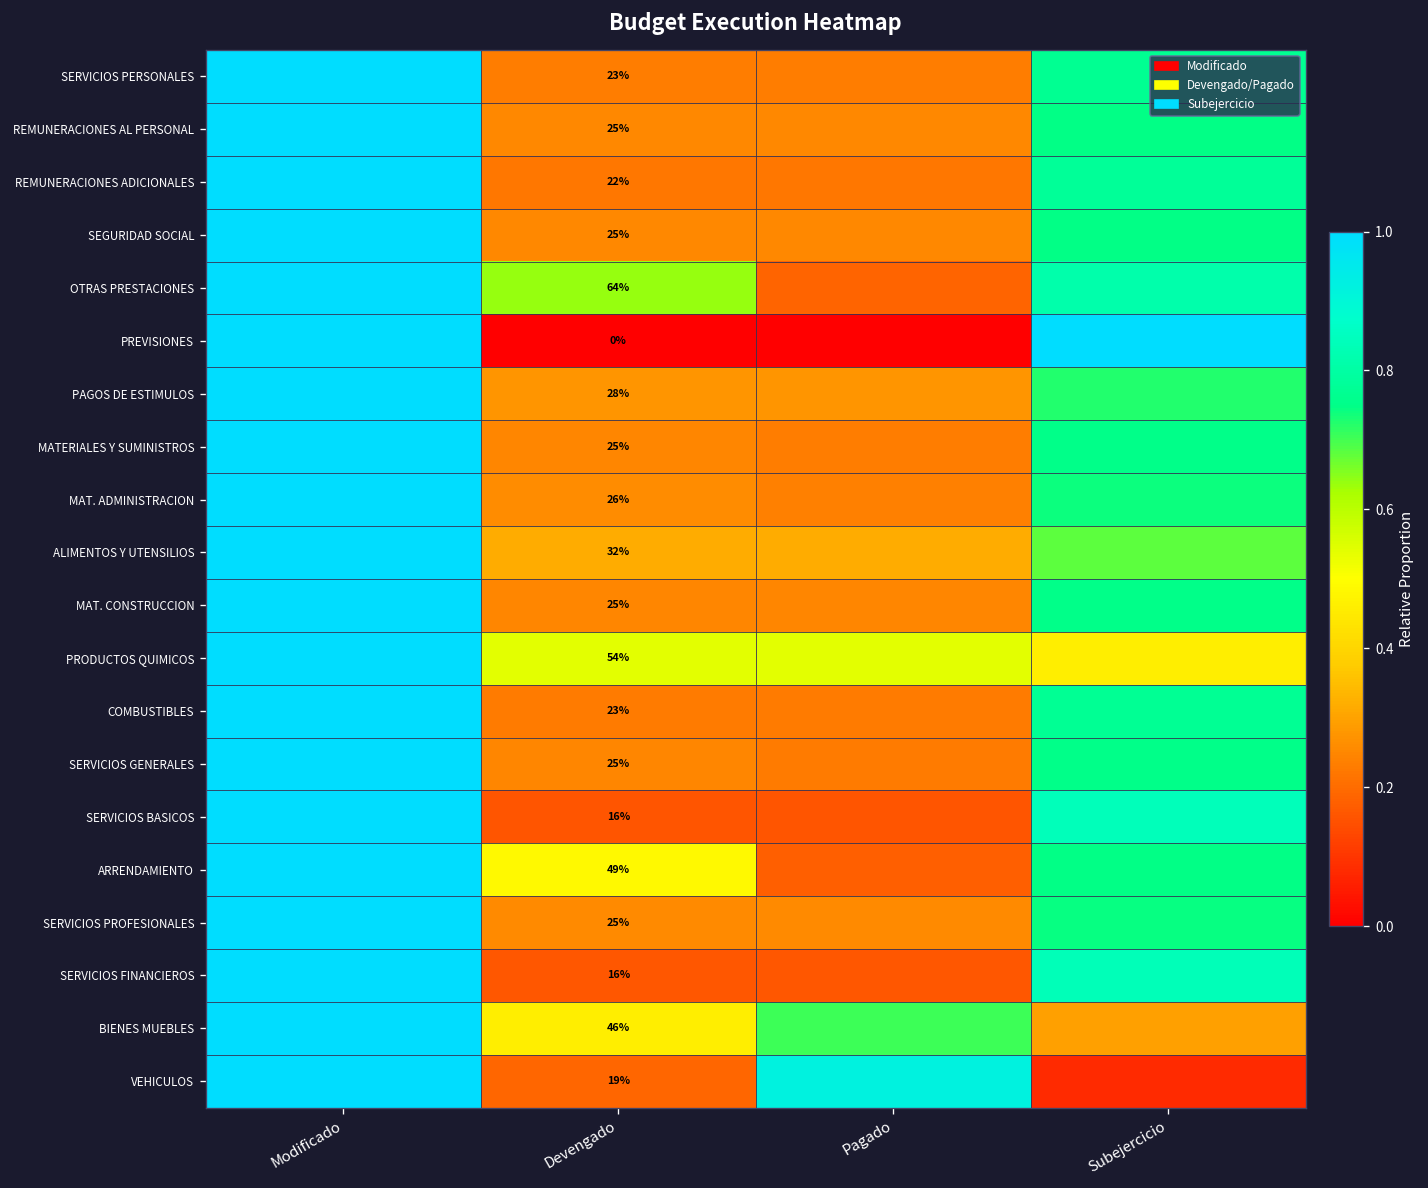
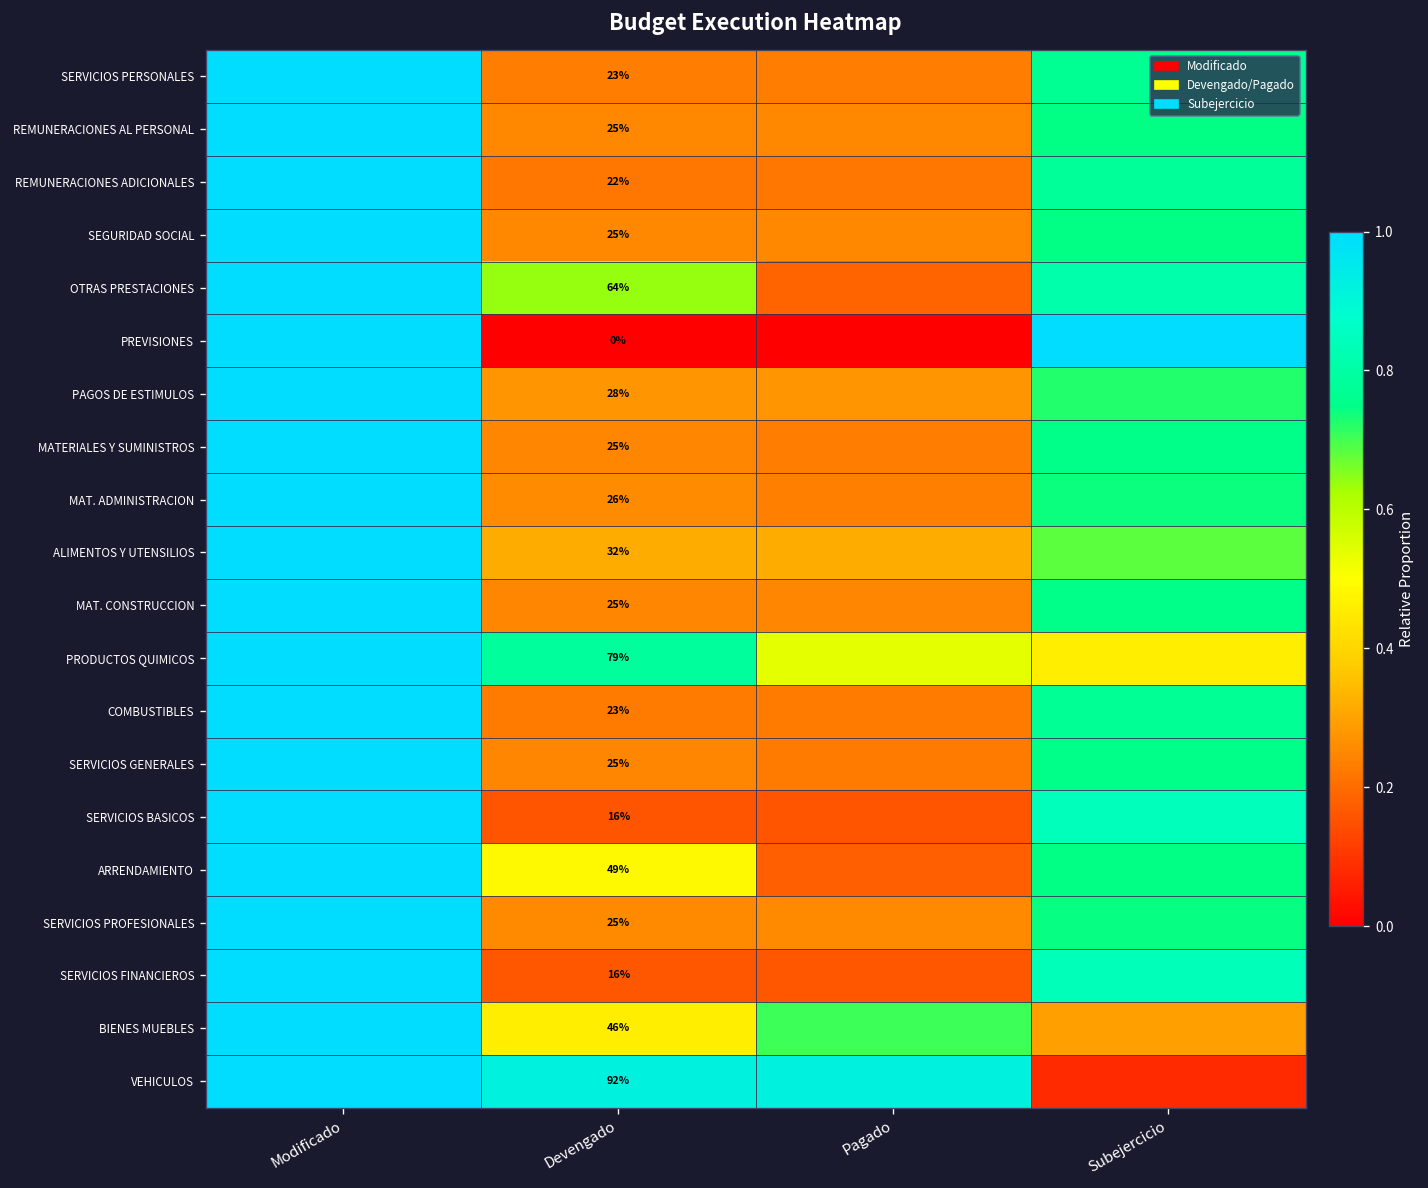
PRODUCTOS QUIMICOS, Devengado: 54% -> 79%
VEHICULOS, Devengado: 19% -> 92%
